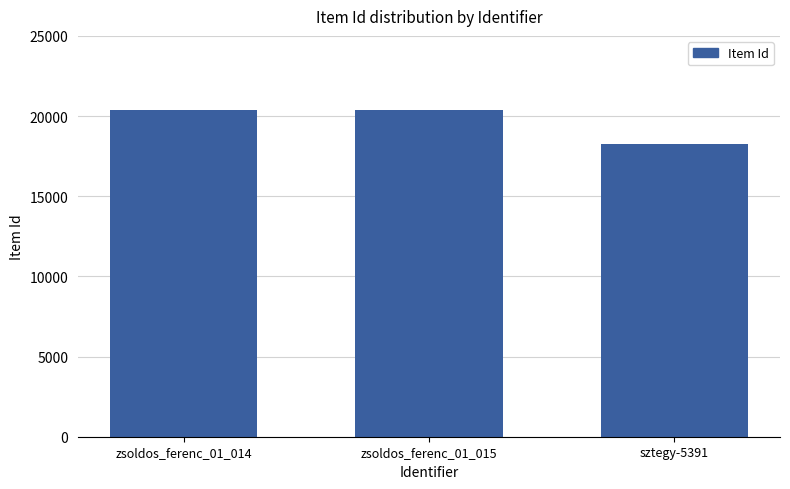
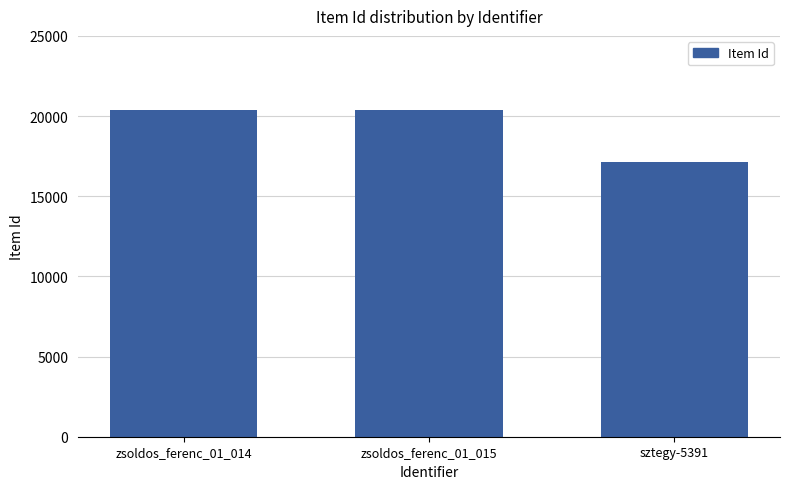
sztegy-5391: 18200 -> 17200
